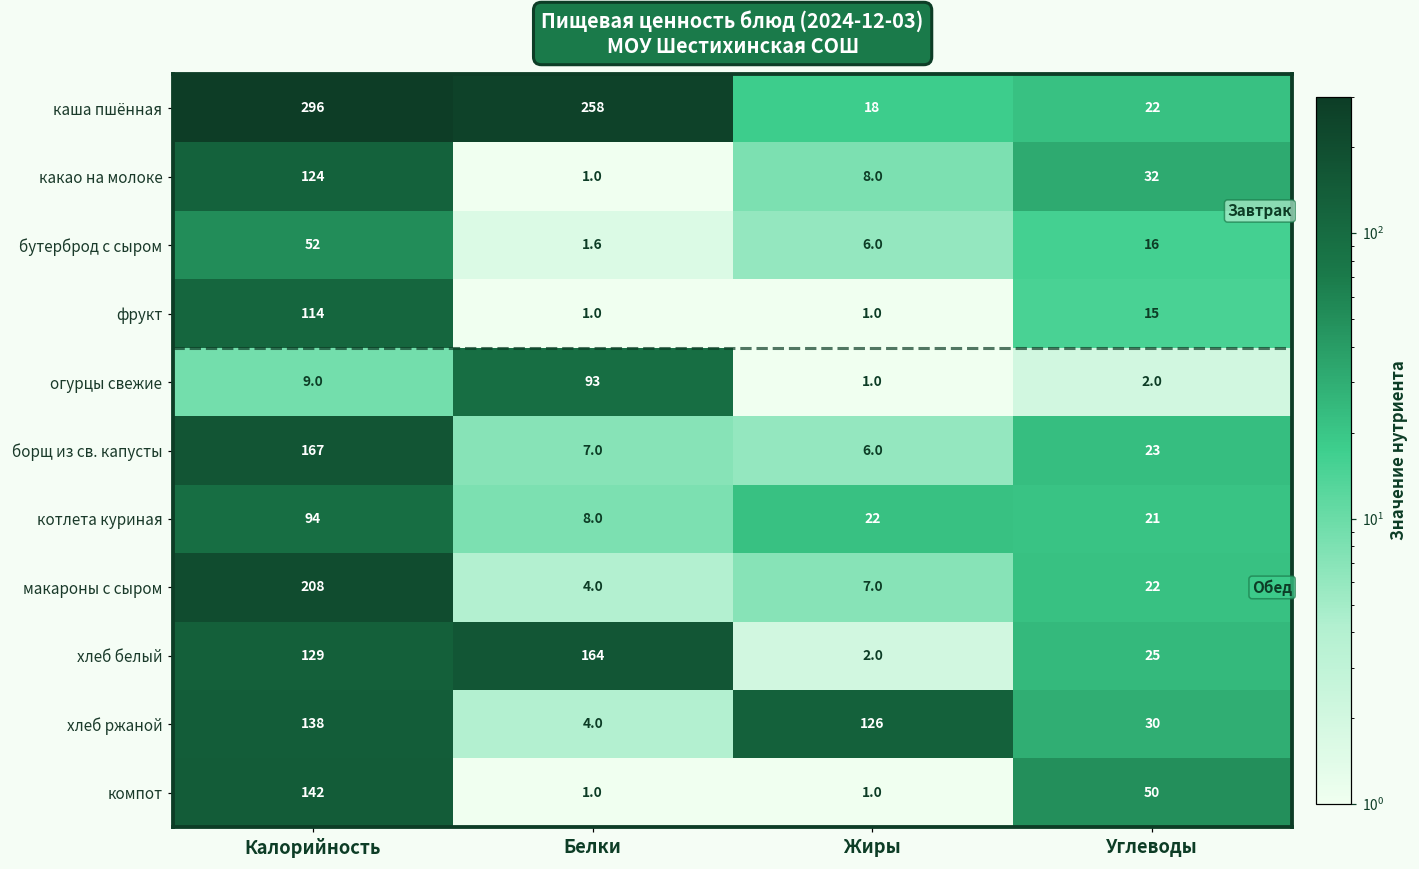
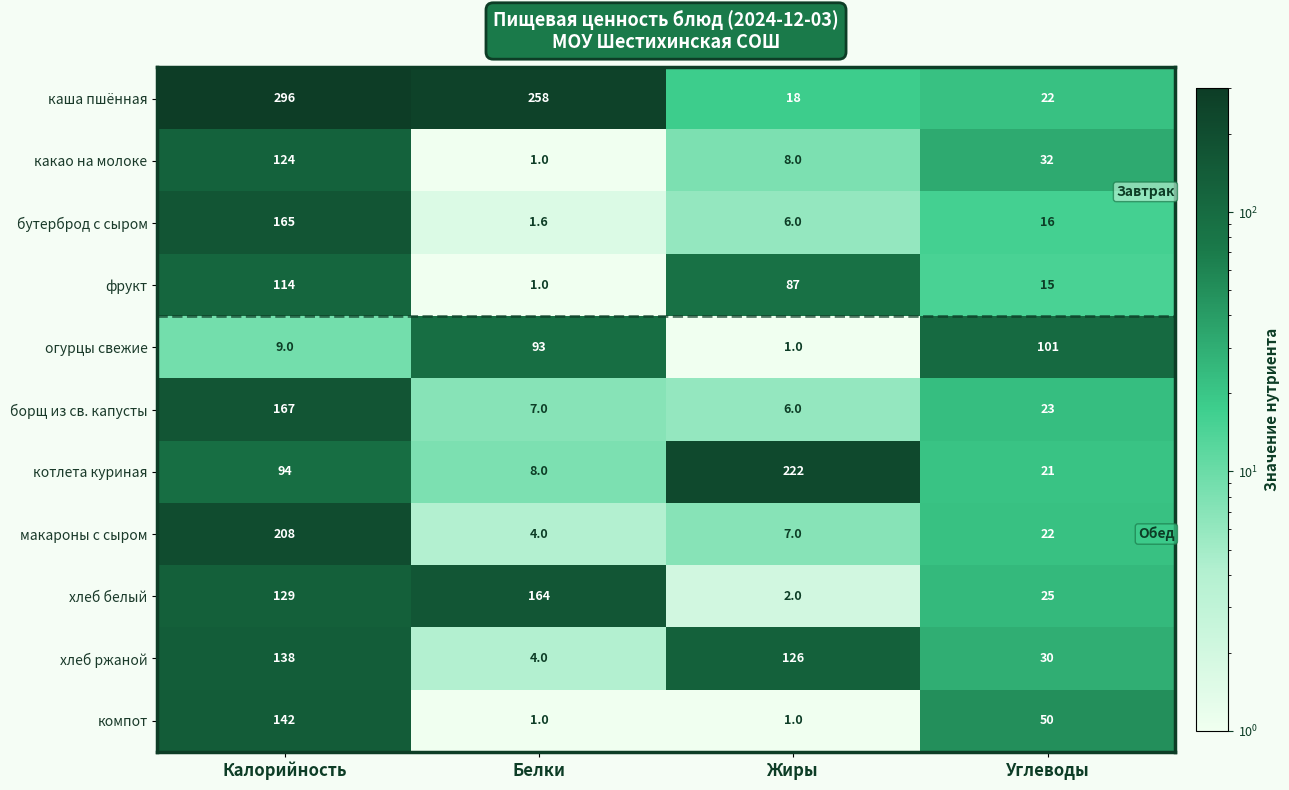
бутерброд с сыром, Калорийность: 52 -> 165
фрукт, Жиры: 1.0 -> 87
огурцы свежие, Углеводы: 2.0 -> 101
котлета куриная, Жиры: 22 -> 222
